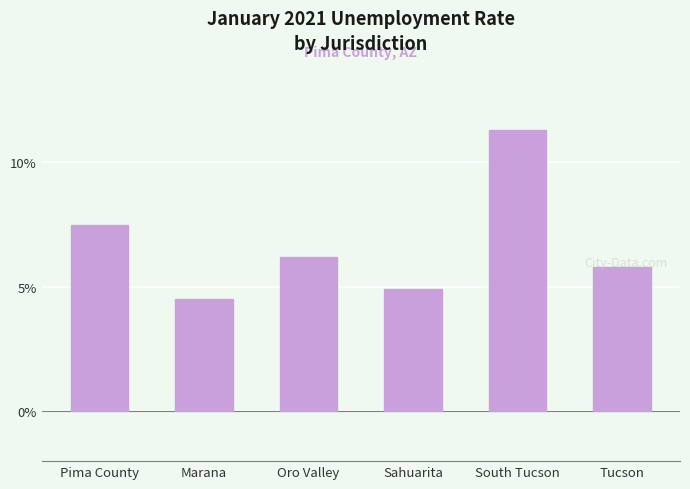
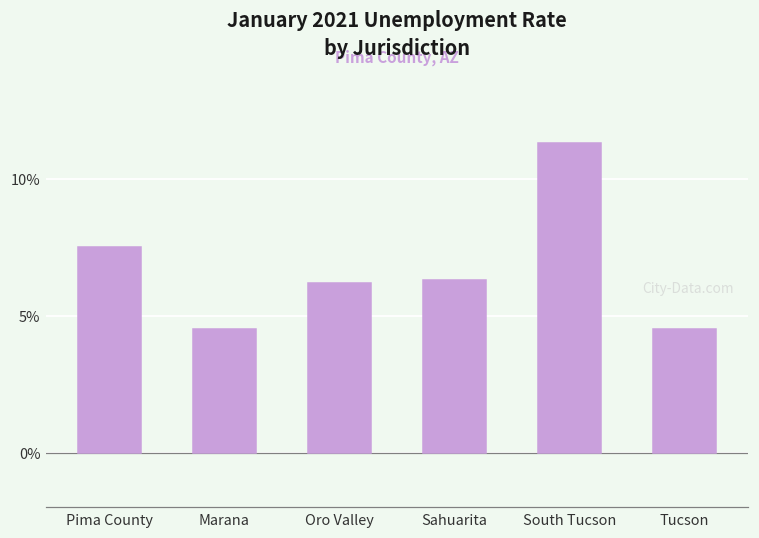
Sahuarita: 4.9% -> 6.3%
Tucson: 5.8% -> 4.5%
